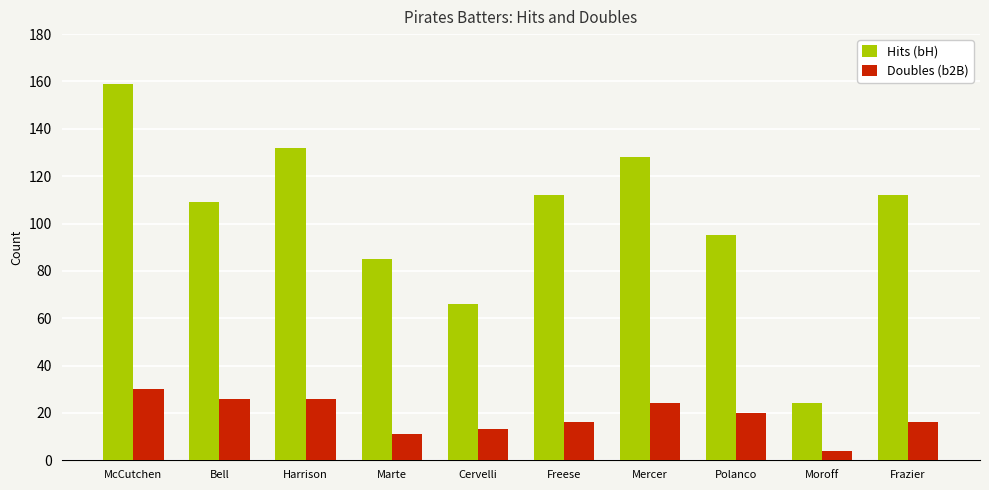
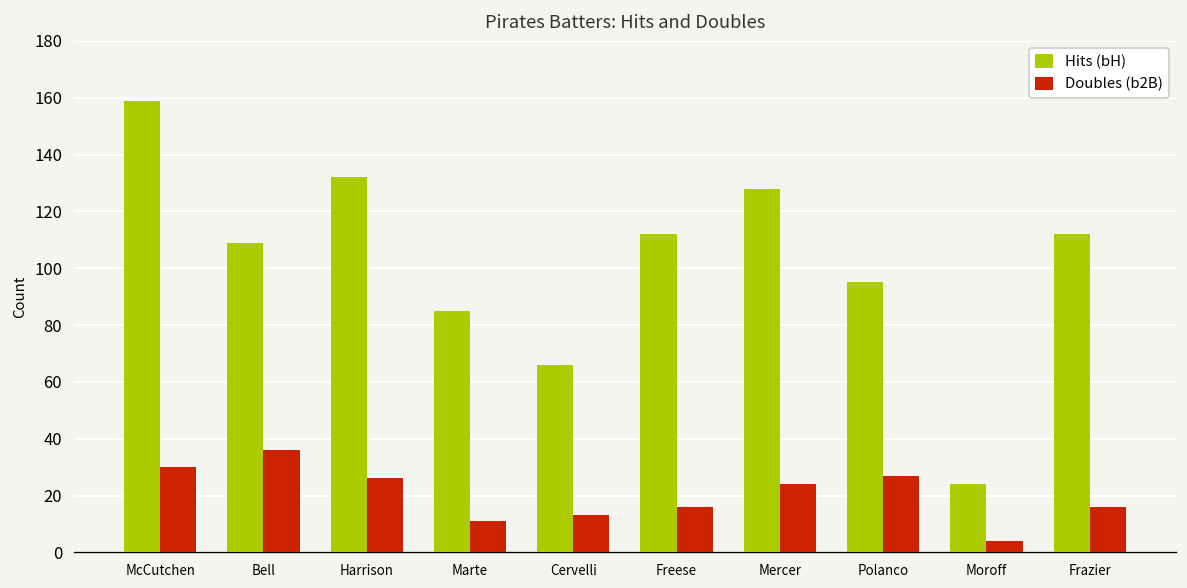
Doubles (b2B), Bell: 26 -> 36
Doubles (b2B), Polanco: 20 -> 27
